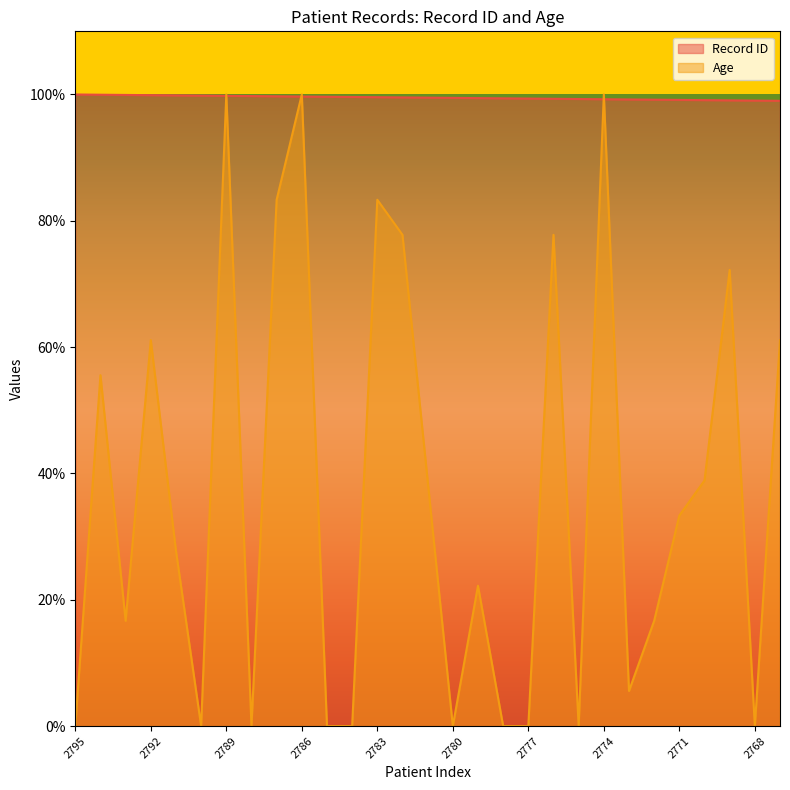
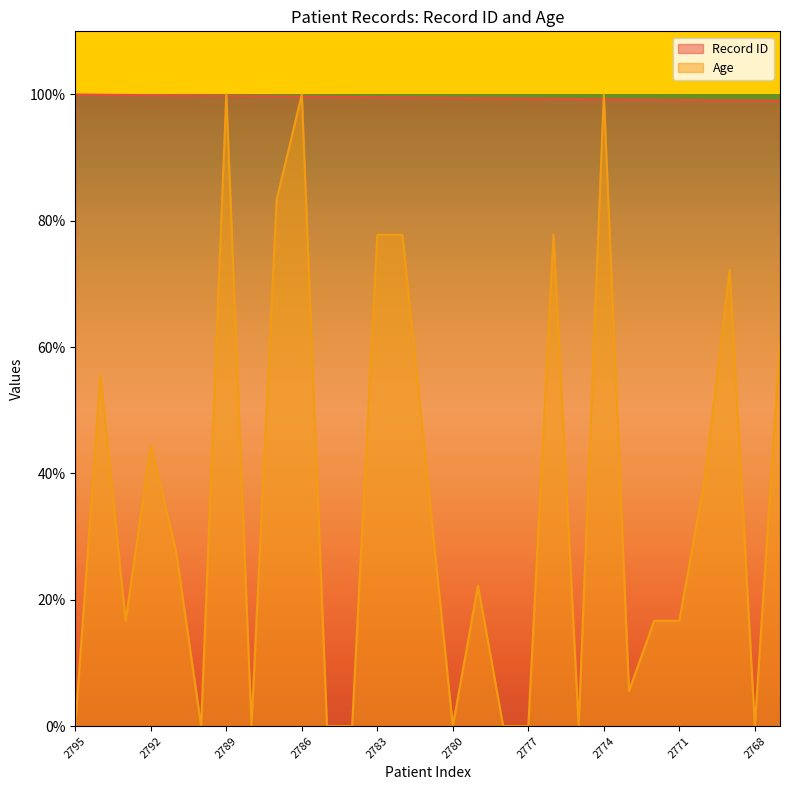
Age, 2792: 61% -> 44%
Age, 2783: 83% -> 78%
Age, 2771: 33% -> 17%
